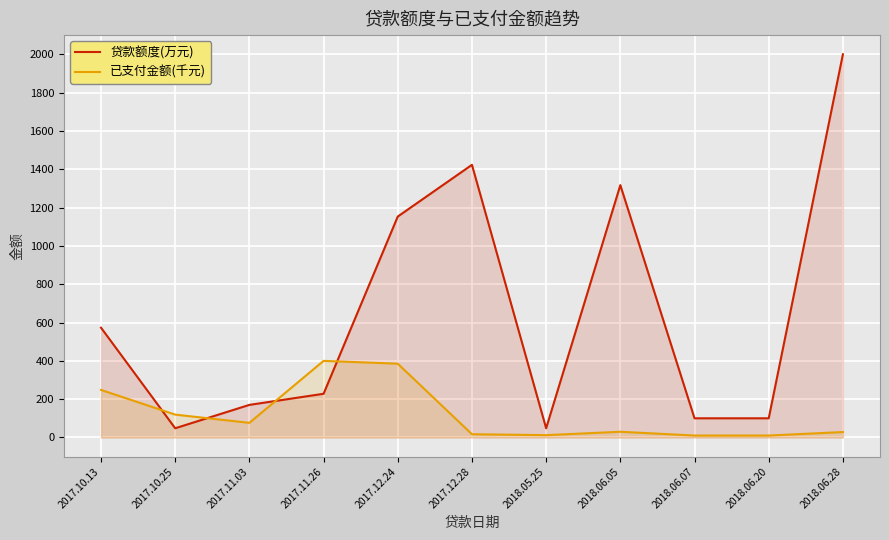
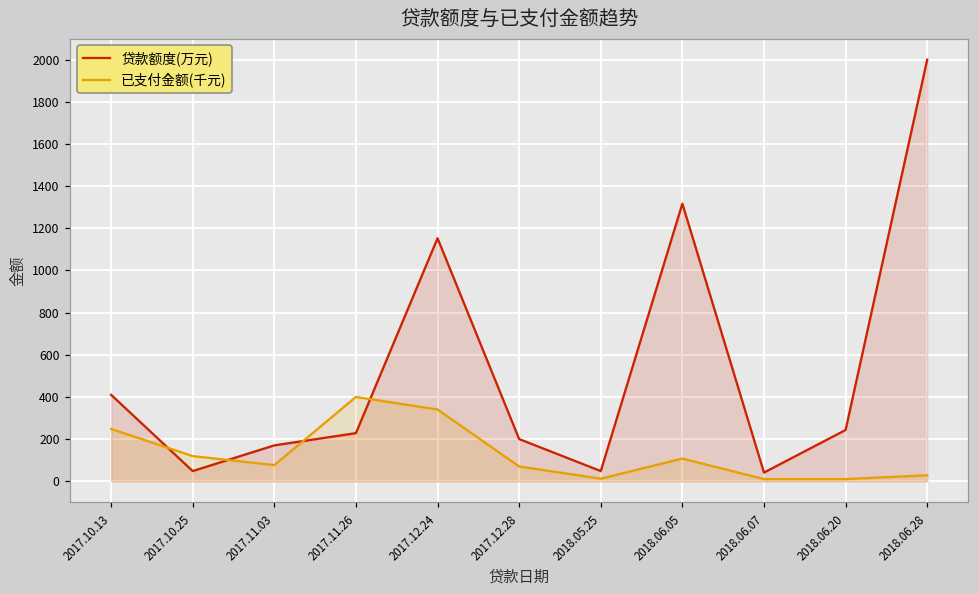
贷款额度(万元), 2017.10.13: 570 -> 410
已支付金额(千元), 2017.12.24: 390 -> 340
贷款额度(万元), 2017.12.28: 1420 -> 200
已支付金额(千元), 2017.12.28: 20 -> 70
已支付金额(千元), 2018.06.05: 30 -> 110
贷款额度(万元), 2018.06.07: 100 -> 40
贷款额度(万元), 2018.06.20: 100 -> 240
